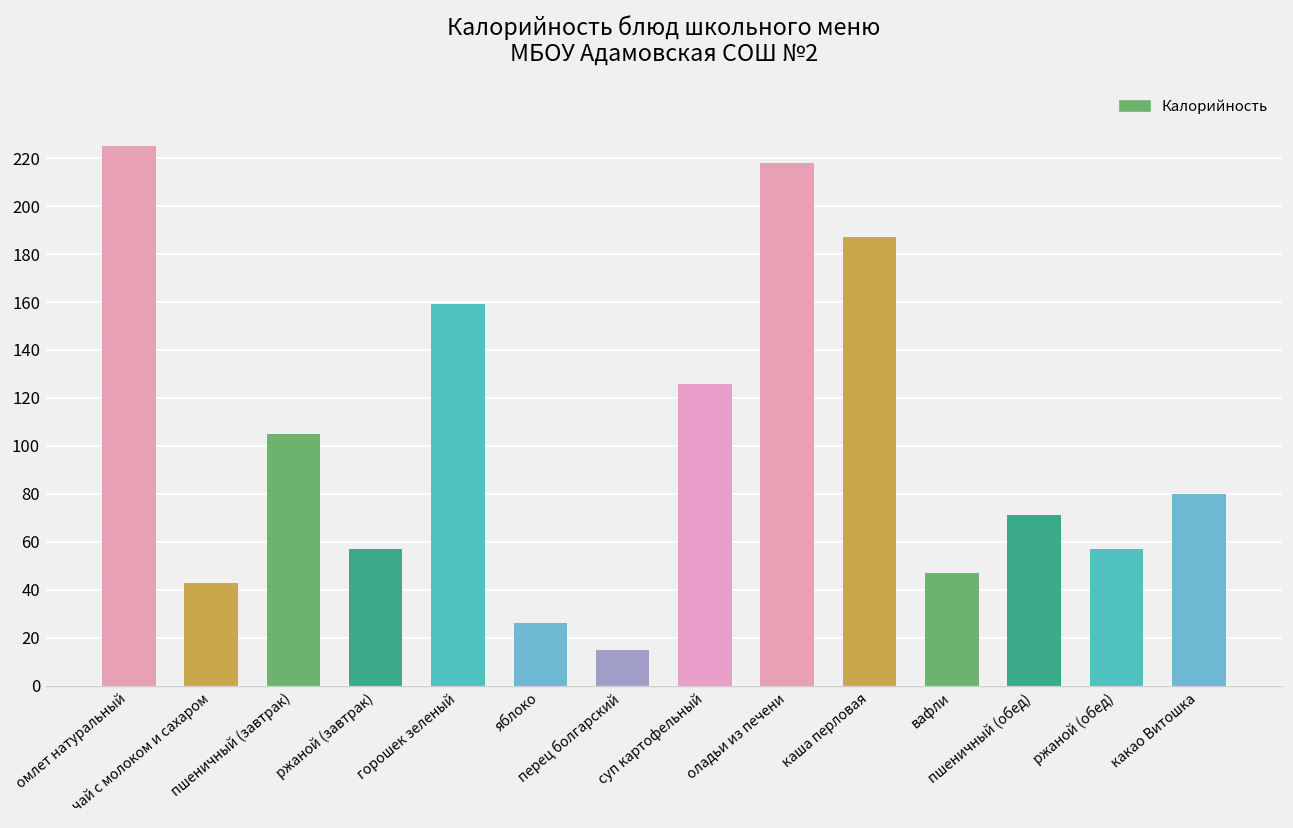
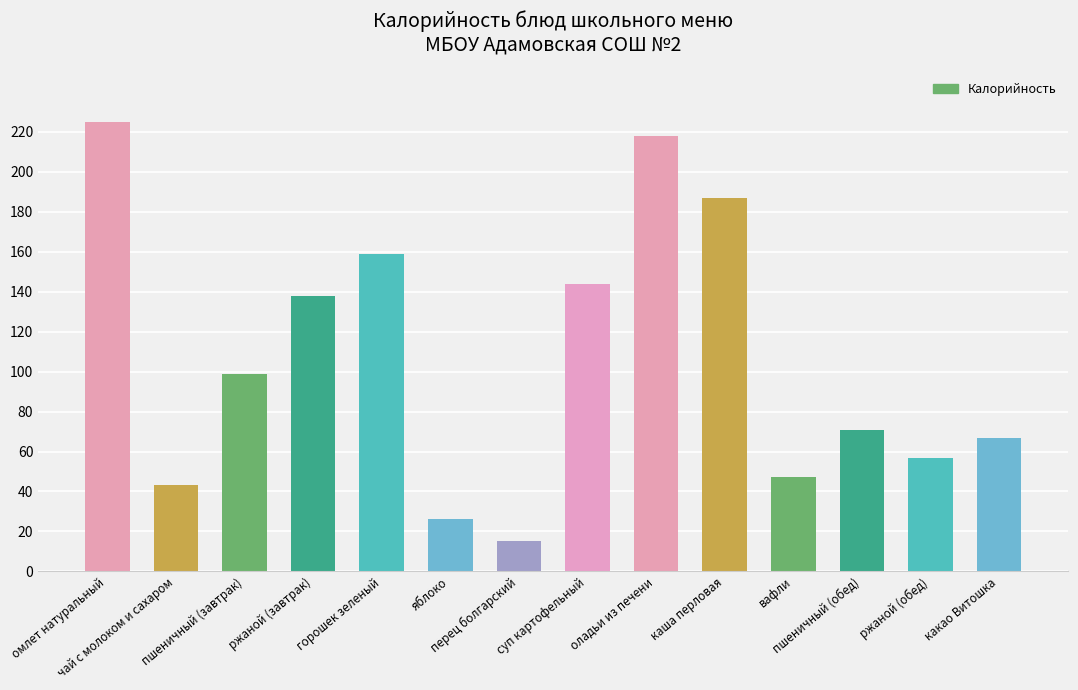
пшеничный (завтрак): 105 -> 99
ржаной (завтрак): 57 -> 138
суп картофельный: 126 -> 144
какао Витошка: 80 -> 67
